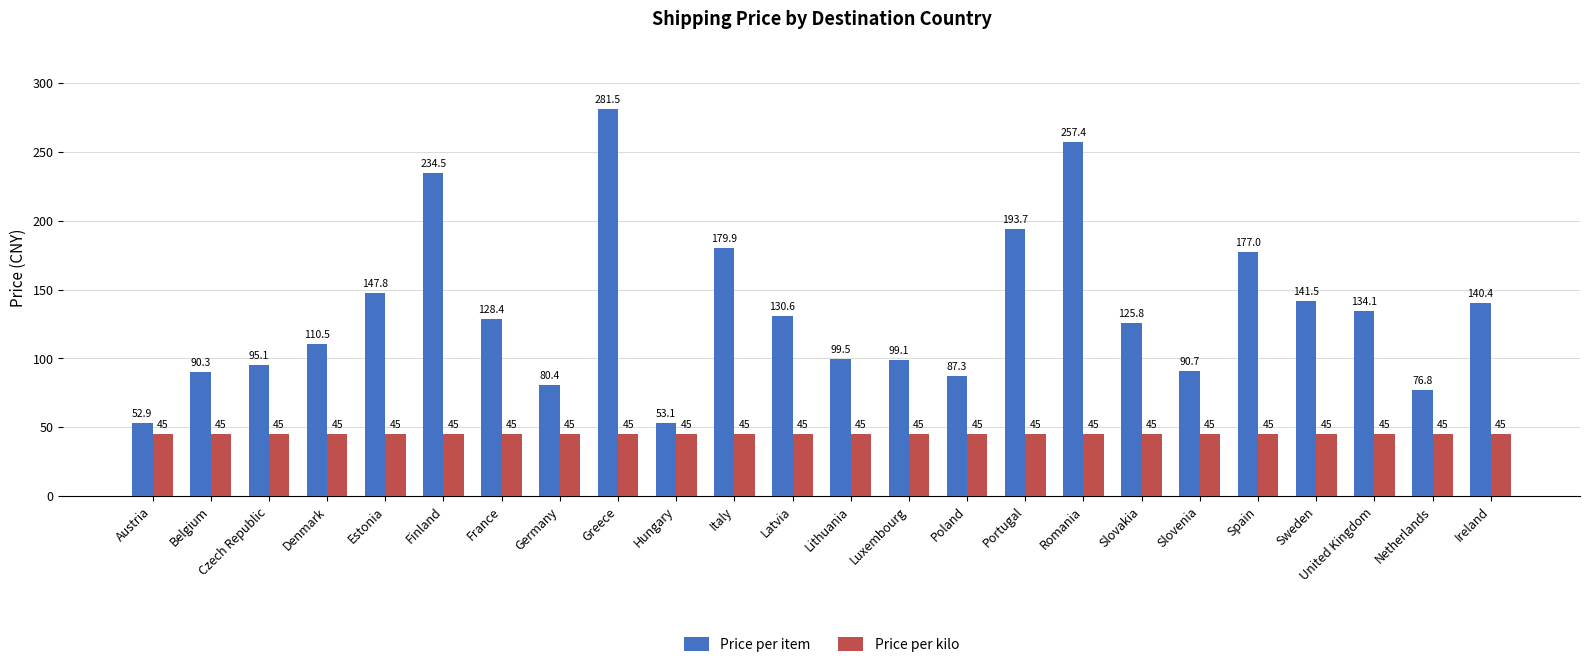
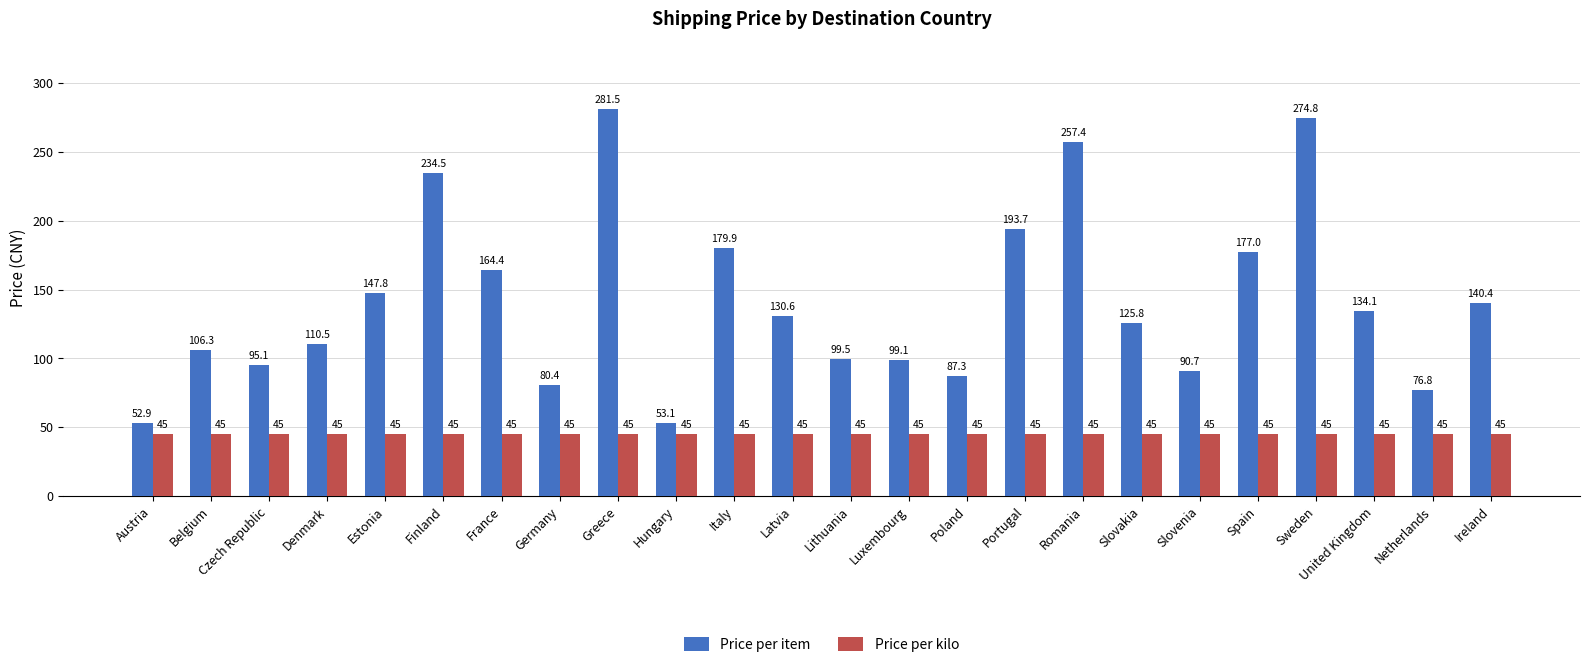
Price per item, Belgium: 90.3 -> 106.3
Price per item, France: 128.4 -> 164.4
Price per item, Sweden: 141.5 -> 274.8
